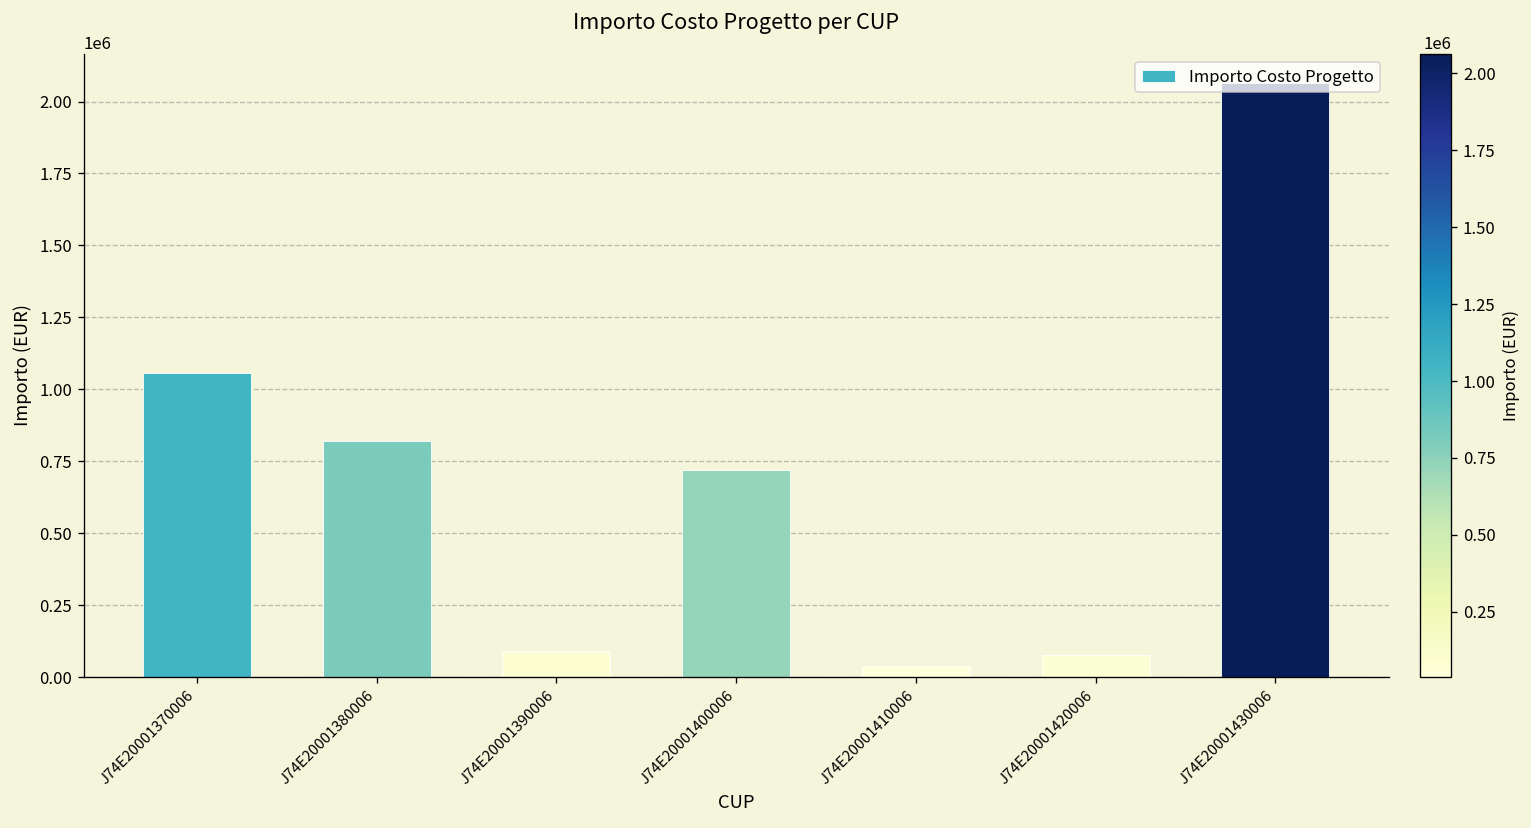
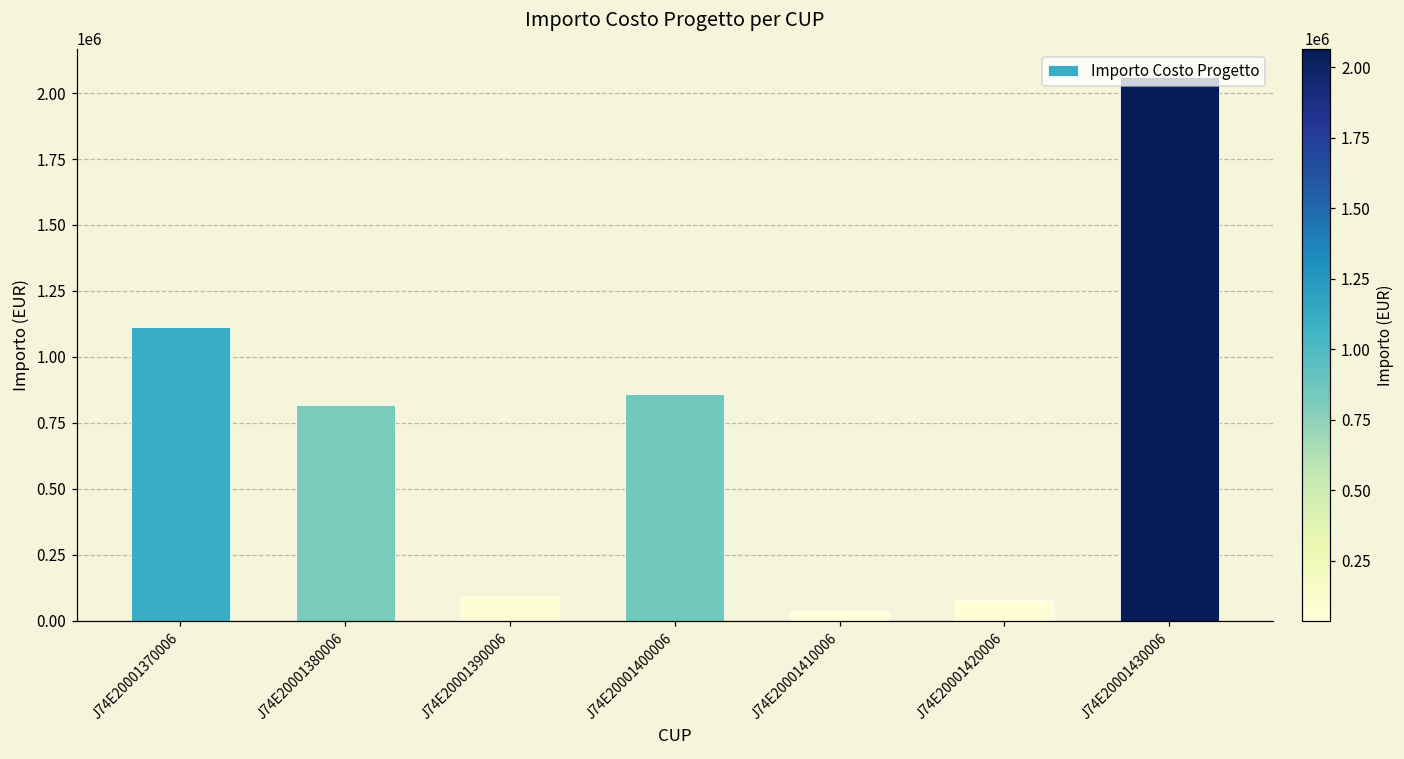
J74E20001370006: 1060000 -> 1110000
J74E20001400006: 720000 -> 860000
